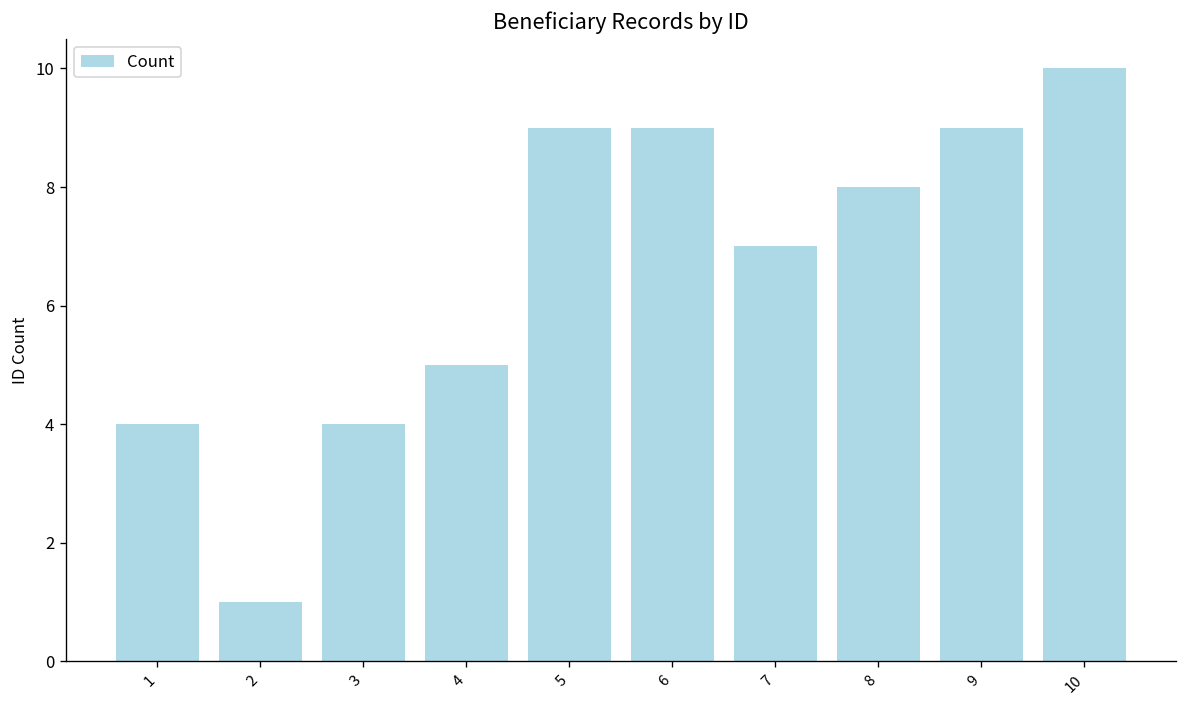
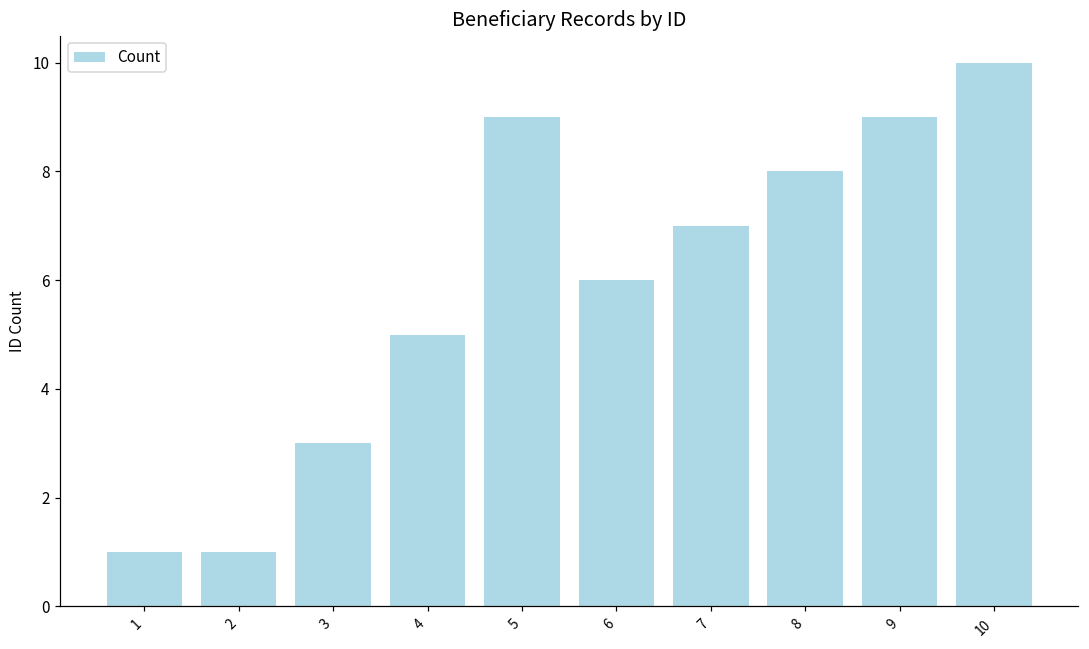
1: 4 -> 1
3: 4 -> 3
6: 9 -> 6
